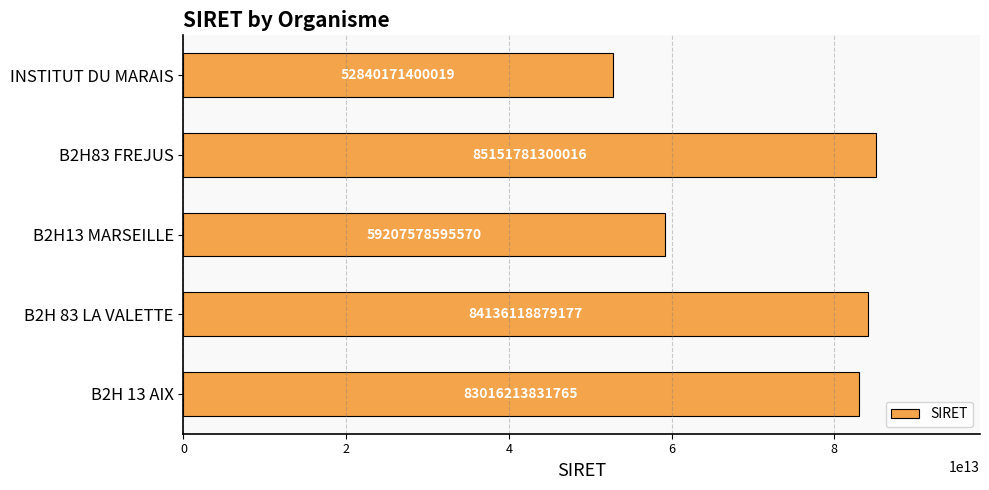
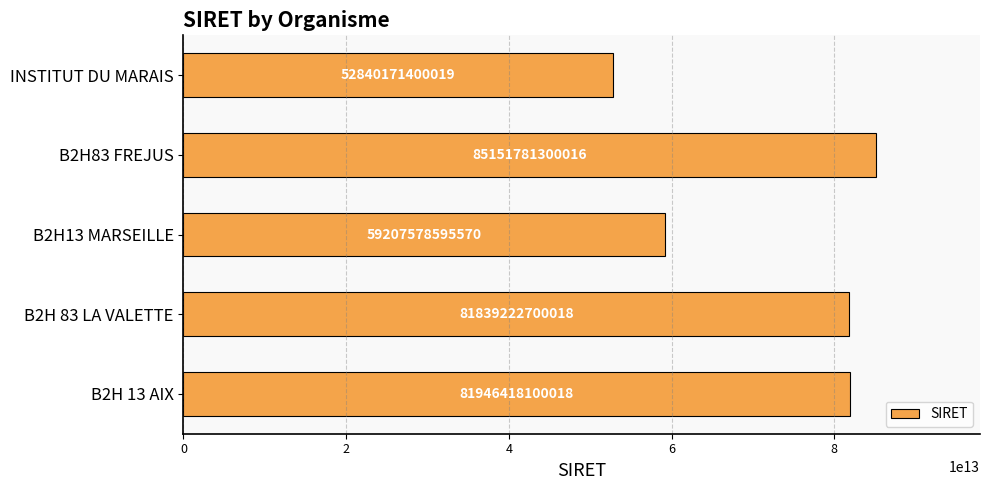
B2H 83 LA VALETTE: 84136118879177 -> 81839222700018
B2H 13 AIX: 83016213831765 -> 81946418100018
